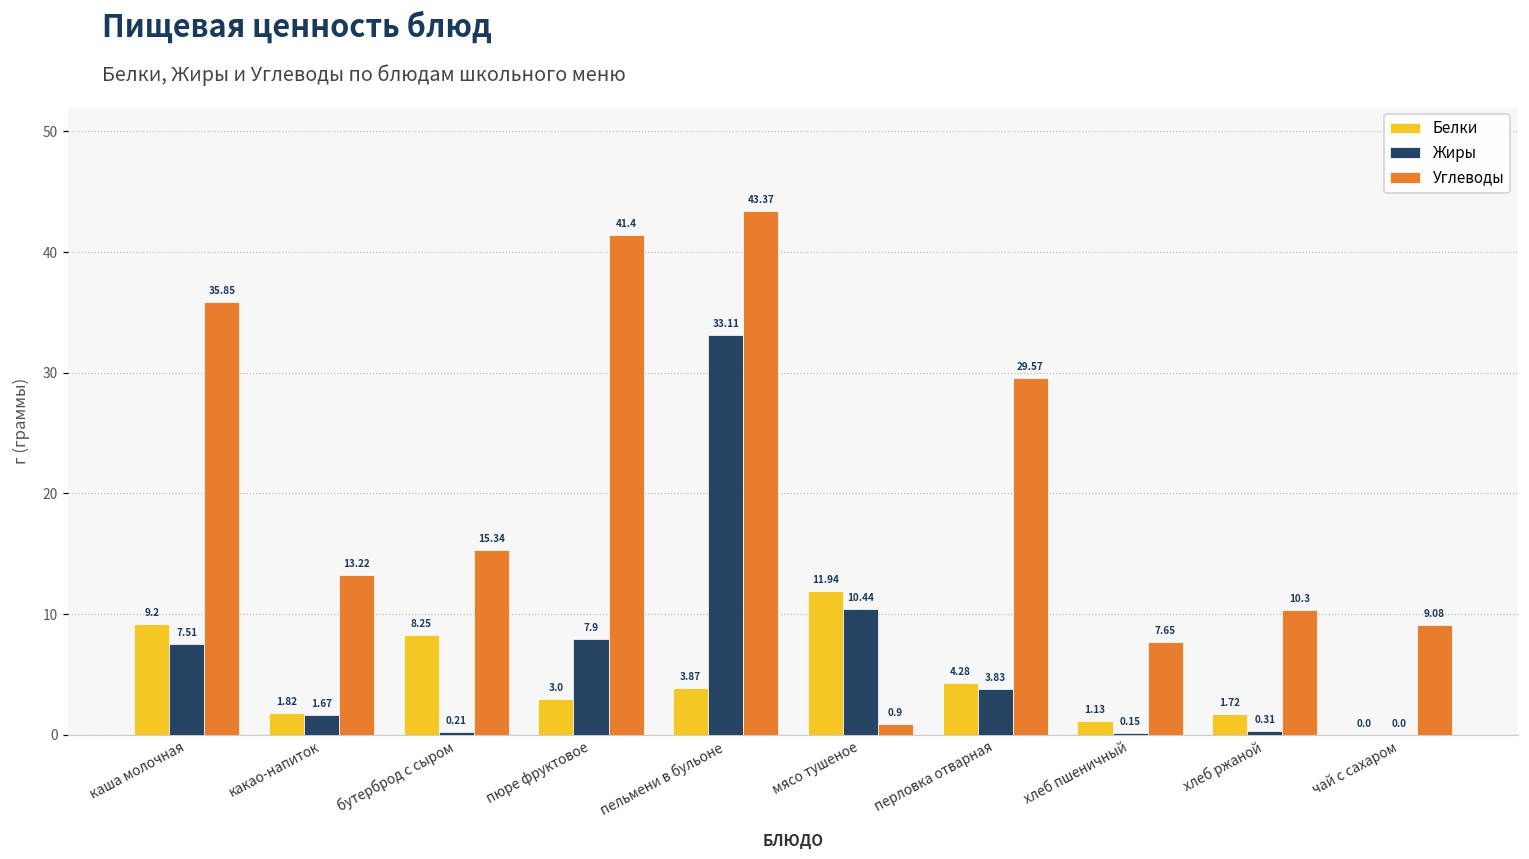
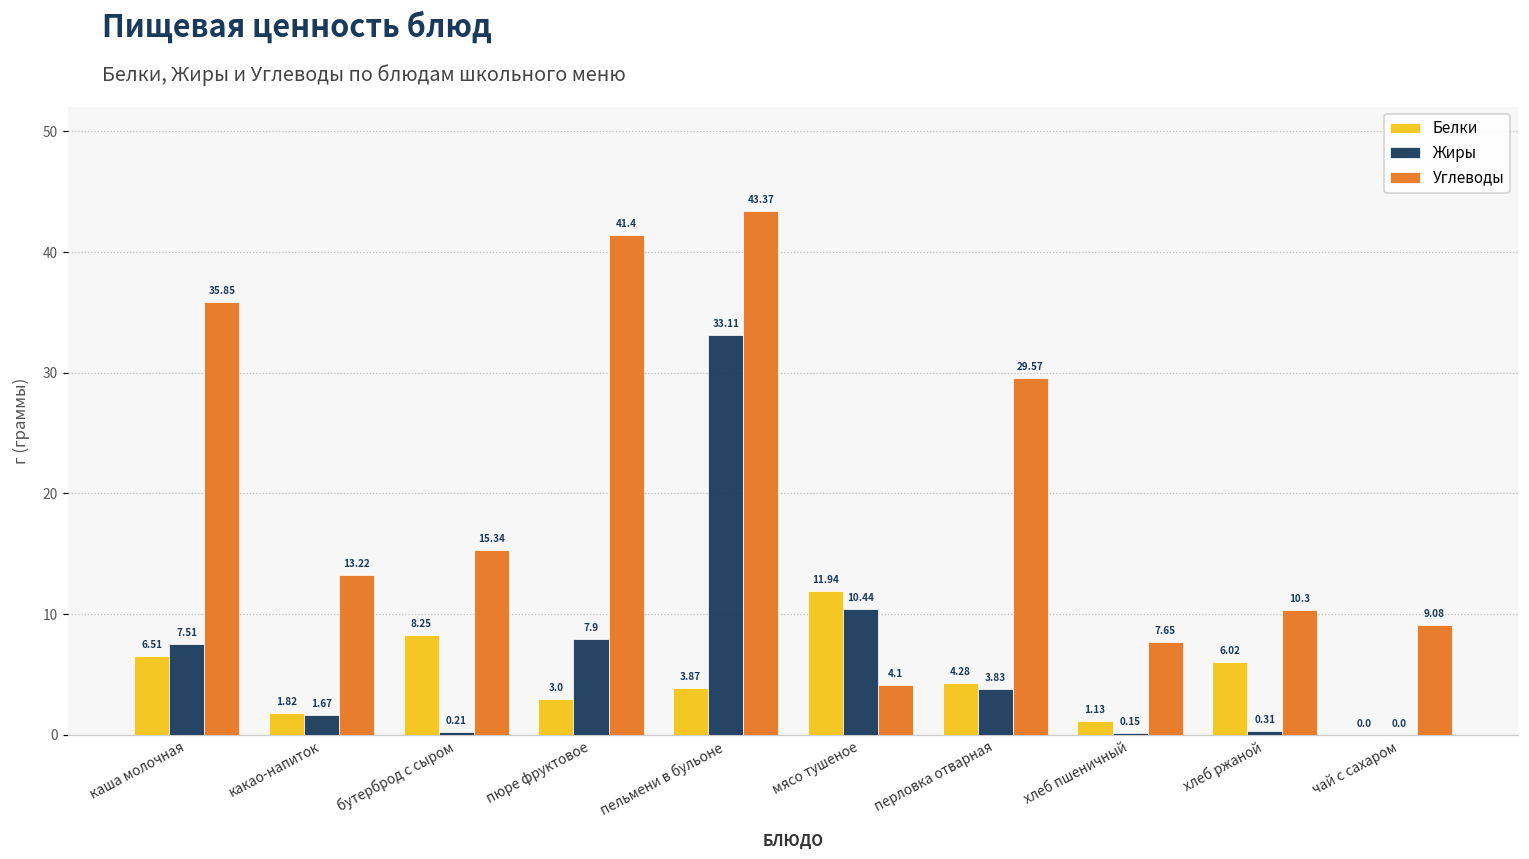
Белки, каша молочная: 9.2 -> 6.51
Углеводы, мясо тушеное: 0.9 -> 4.1
Белки, хлеб ржаной: 1.72 -> 6.02
